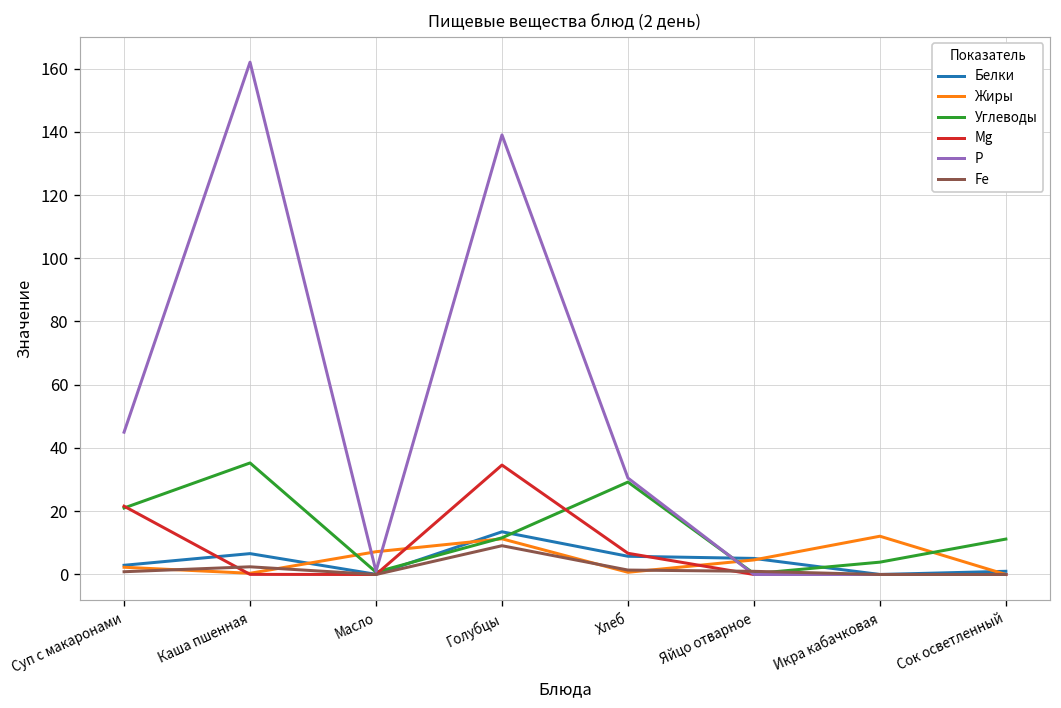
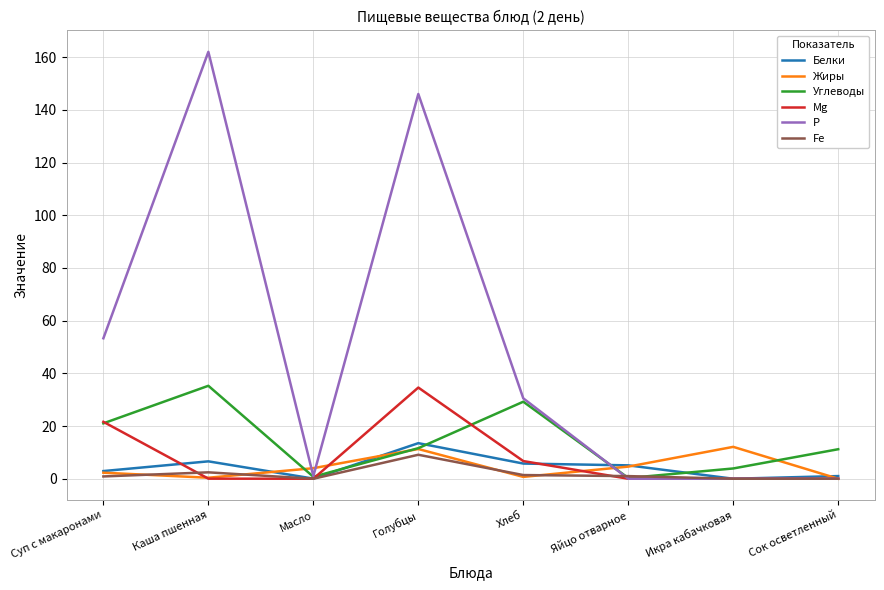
Р, Суп с макаронами: 45 -> 53
Жиры, Масло: 7 -> 4
Р, Голубцы: 139 -> 146
